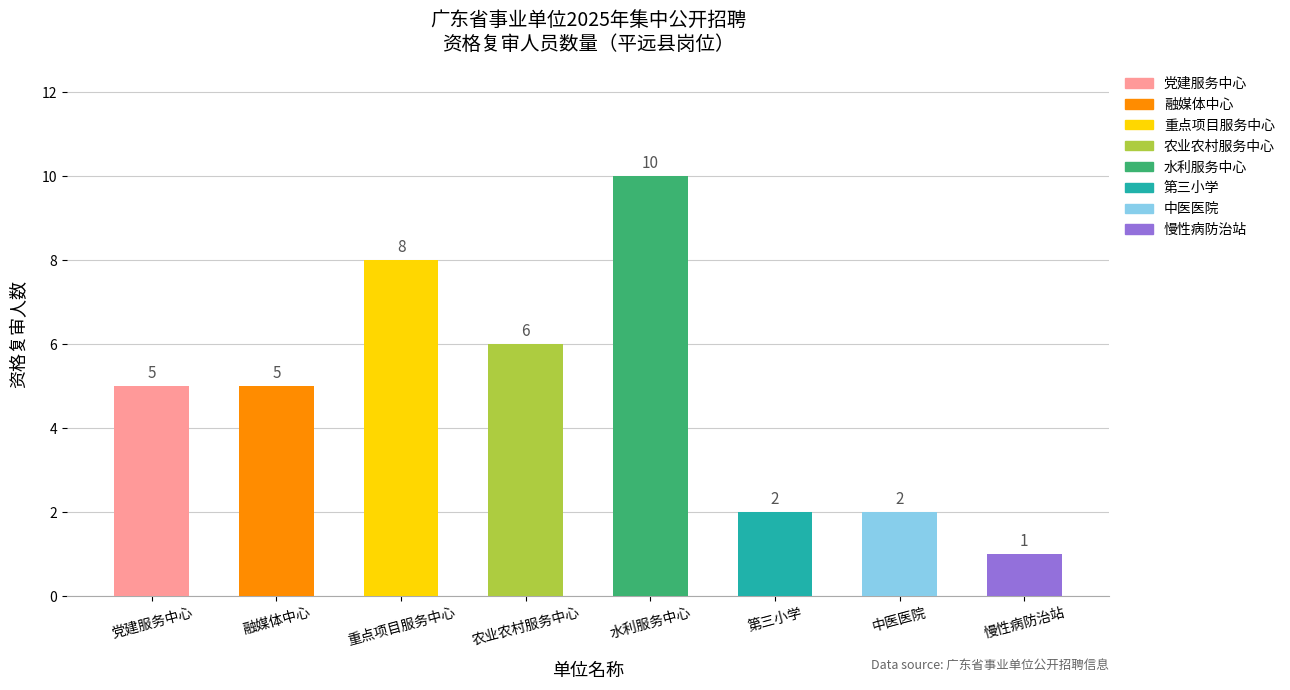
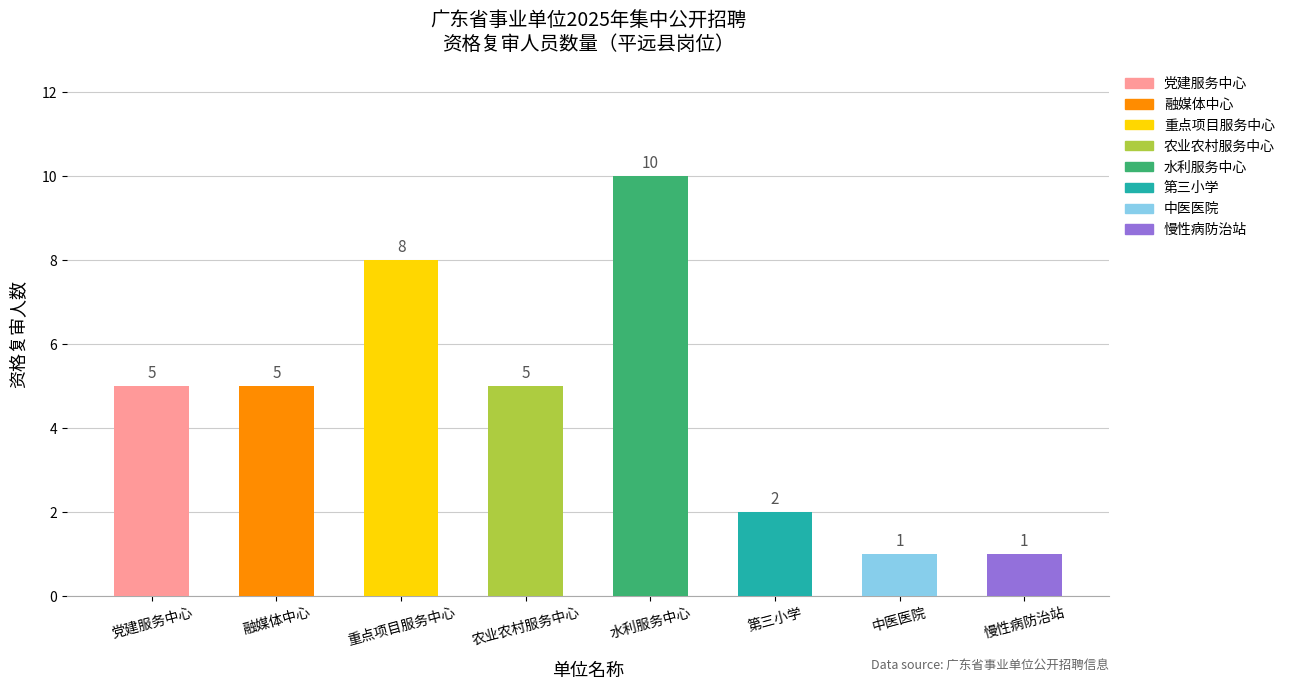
农业农村服务中心: 6 -> 5
中医医院: 2 -> 1
